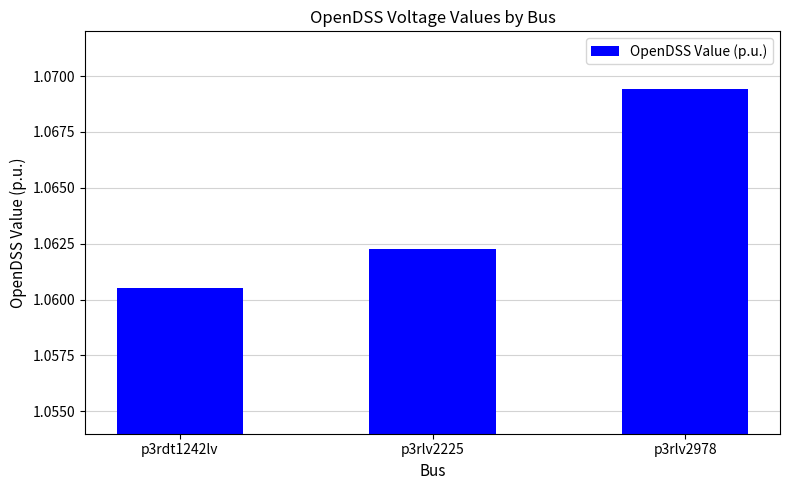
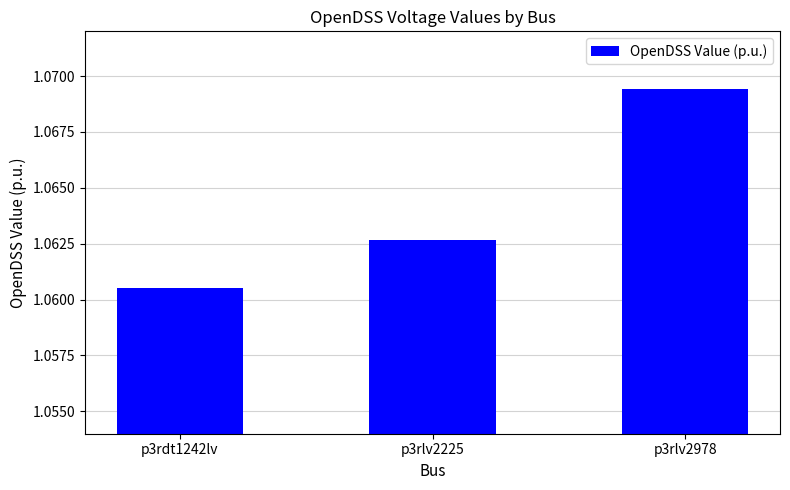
p3rlv2225: 1.0623 -> 1.0627
